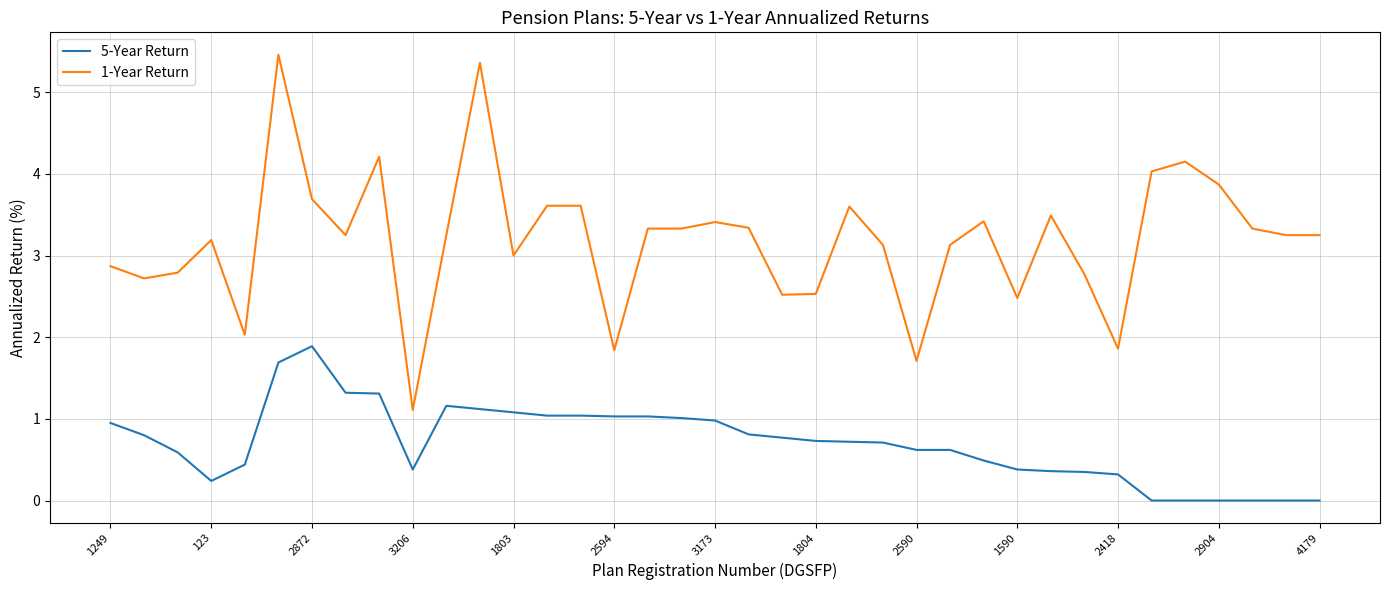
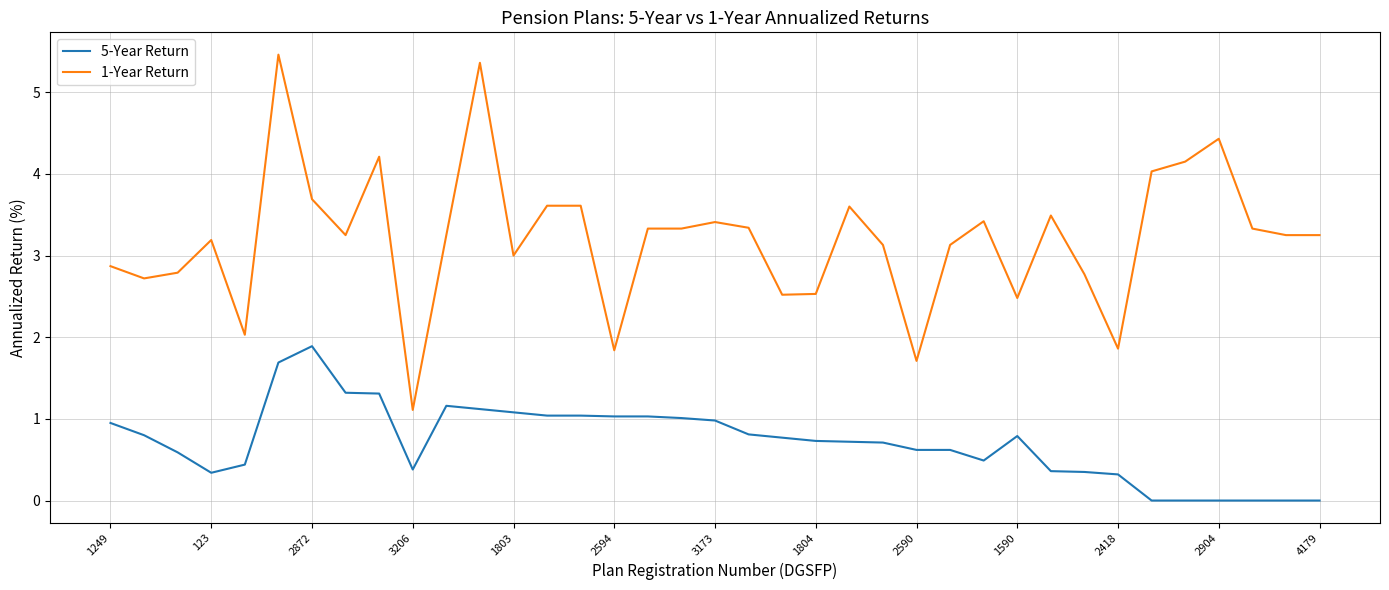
5-Year Return, 123: 0.2 -> 0.3
5-Year Return, 1590: 0.4 -> 0.8
1-Year Return, 2904: 3.9 -> 4.4
